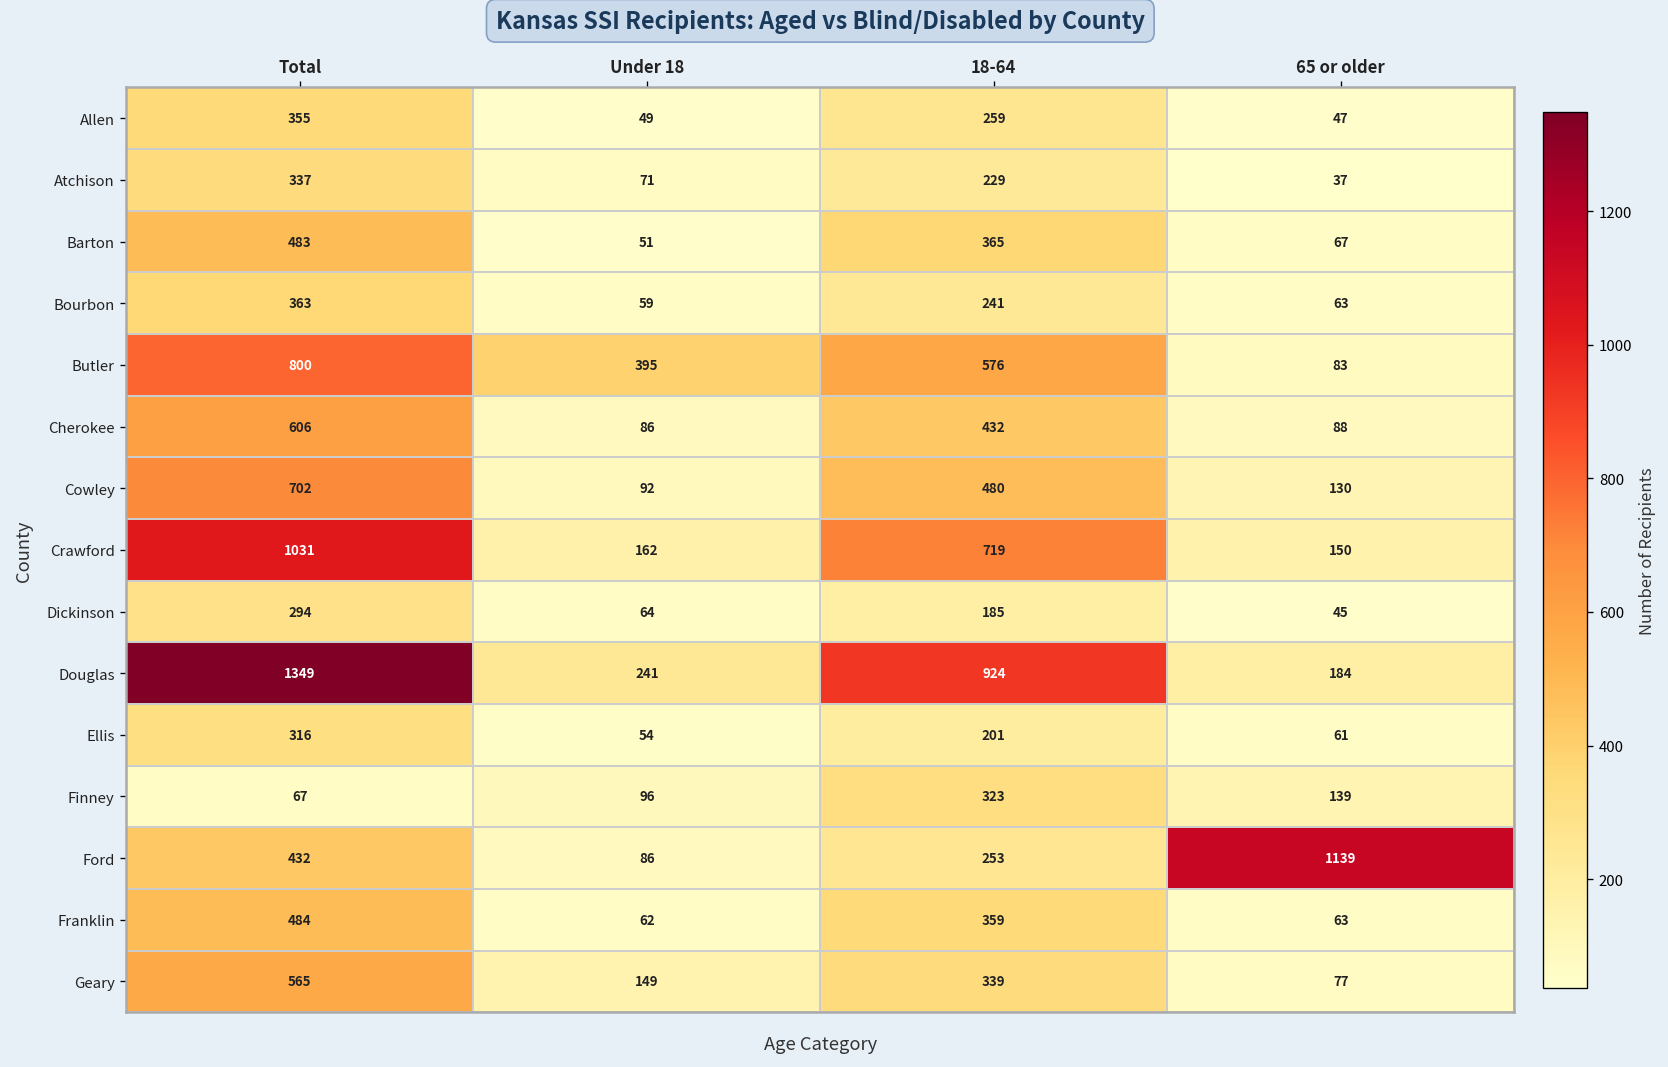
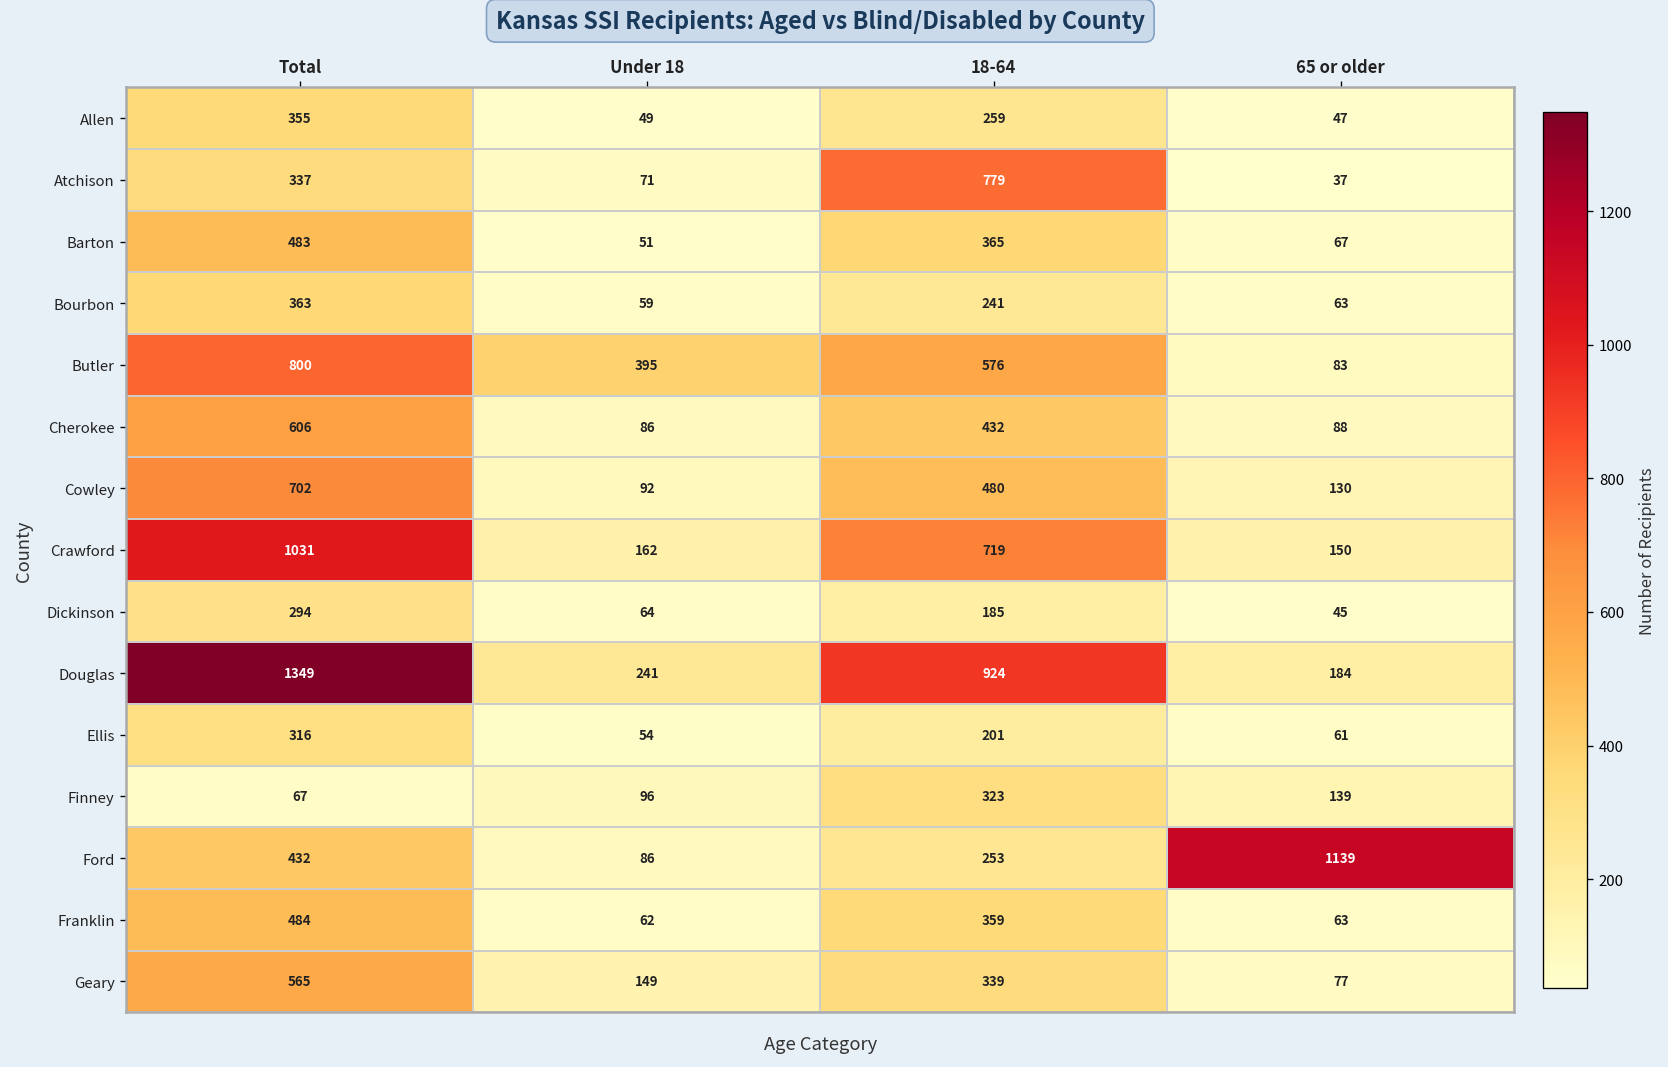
Atchison, 18-64: 229 -> 779
